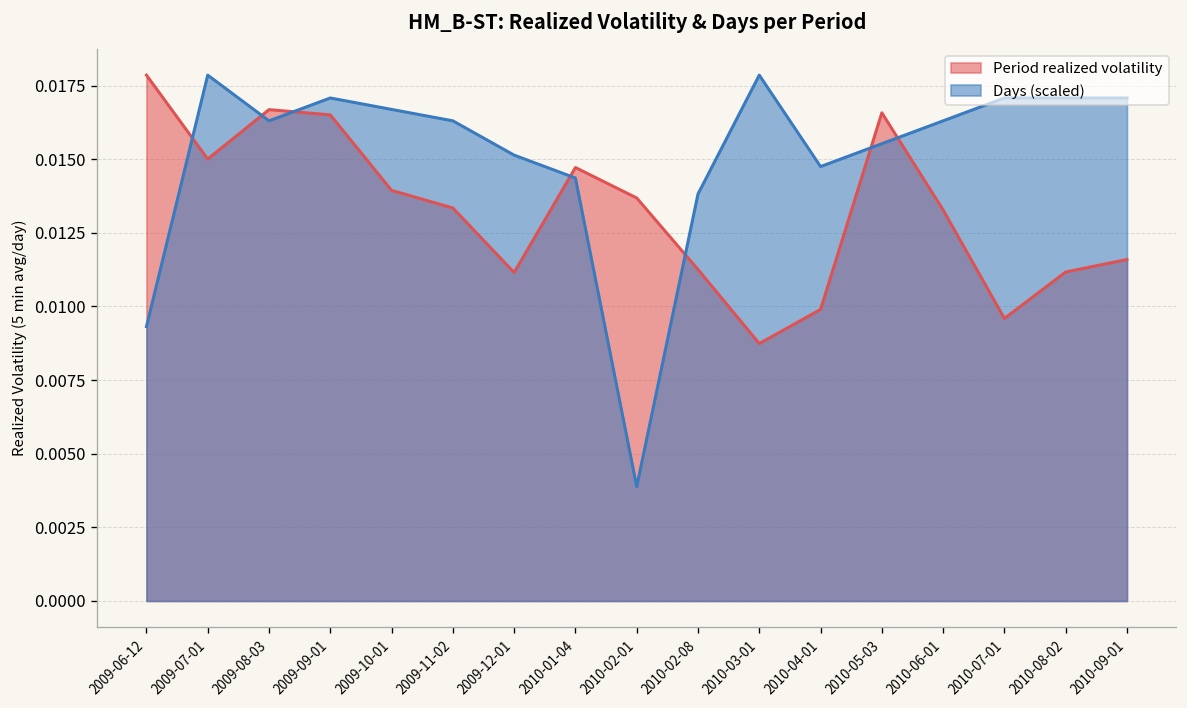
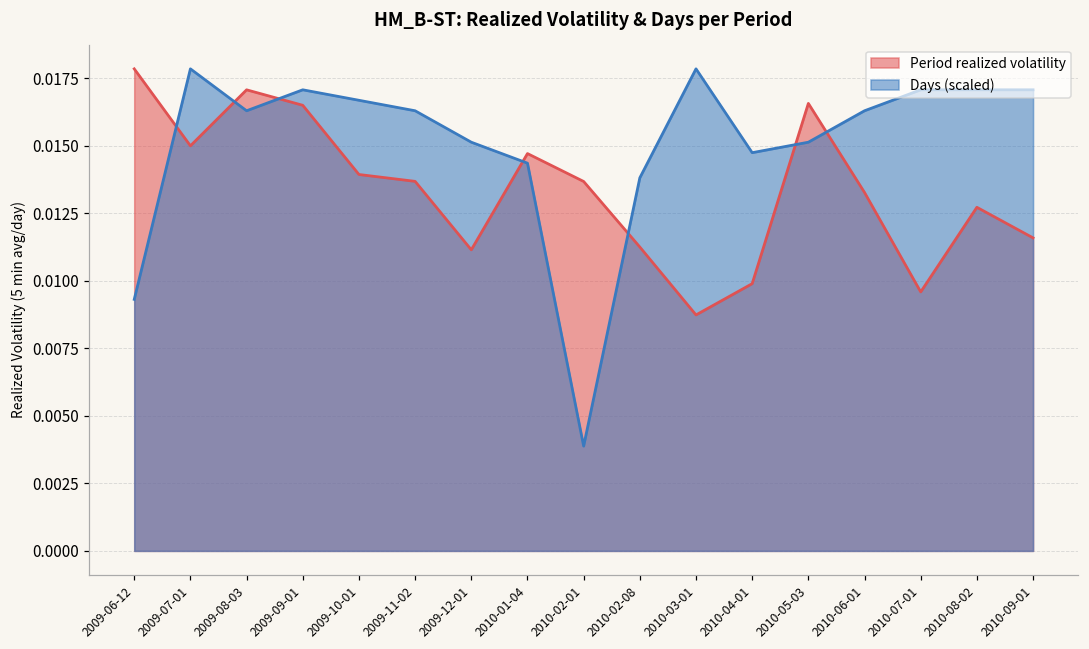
Period realized volatility, 2009-08-03: 0.0167 -> 0.0171
Period realized volatility, 2009-11-02: 0.0133 -> 0.0137
Days (scaled), 2010-05-03: 0.0155 -> 0.0151
Period realized volatility, 2010-08-02: 0.0112 -> 0.0127
